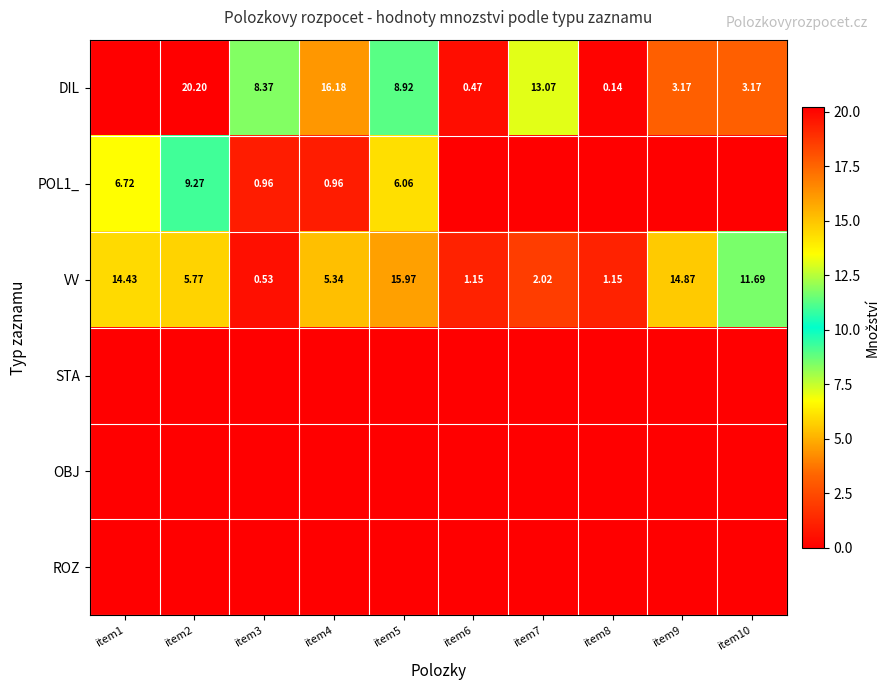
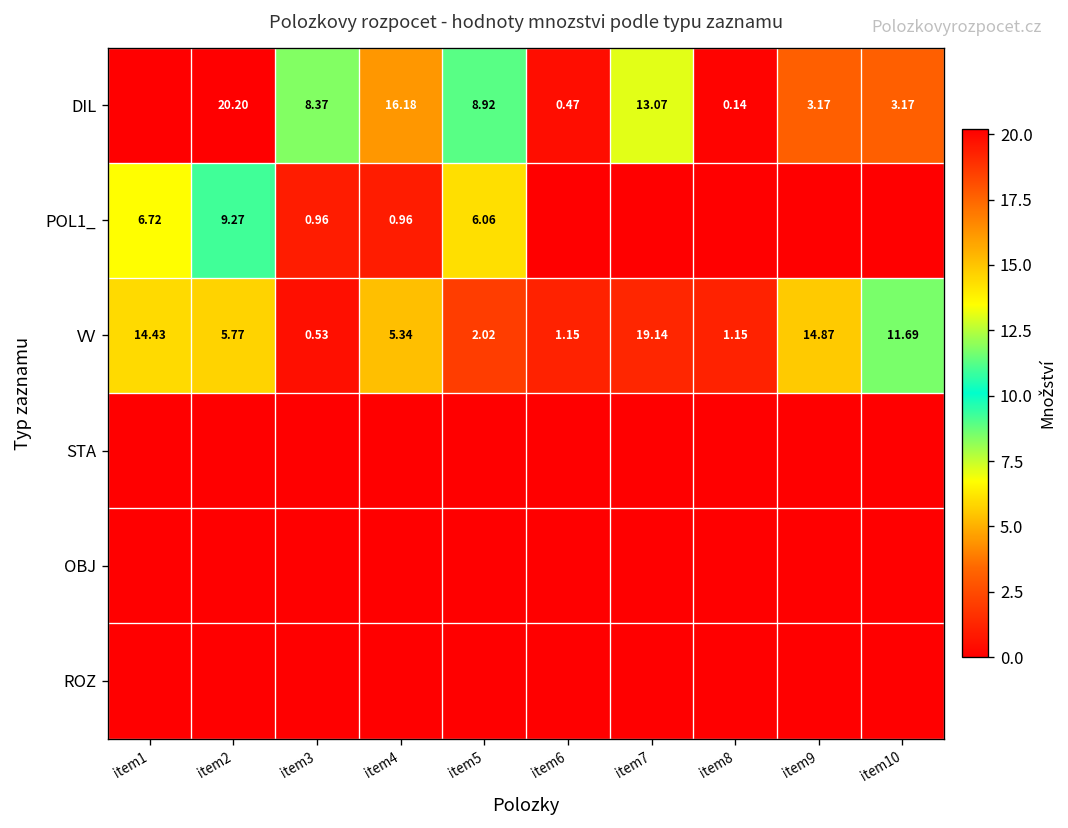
VV, item5: 15.97 -> 2.02
VV, item7: 2.02 -> 19.14
